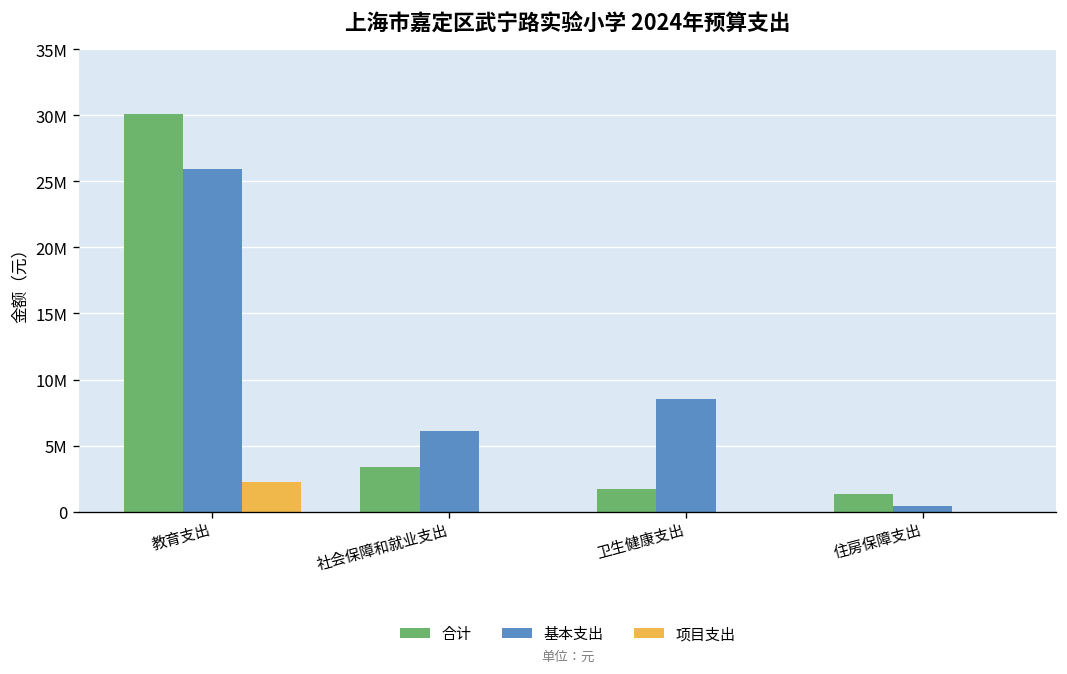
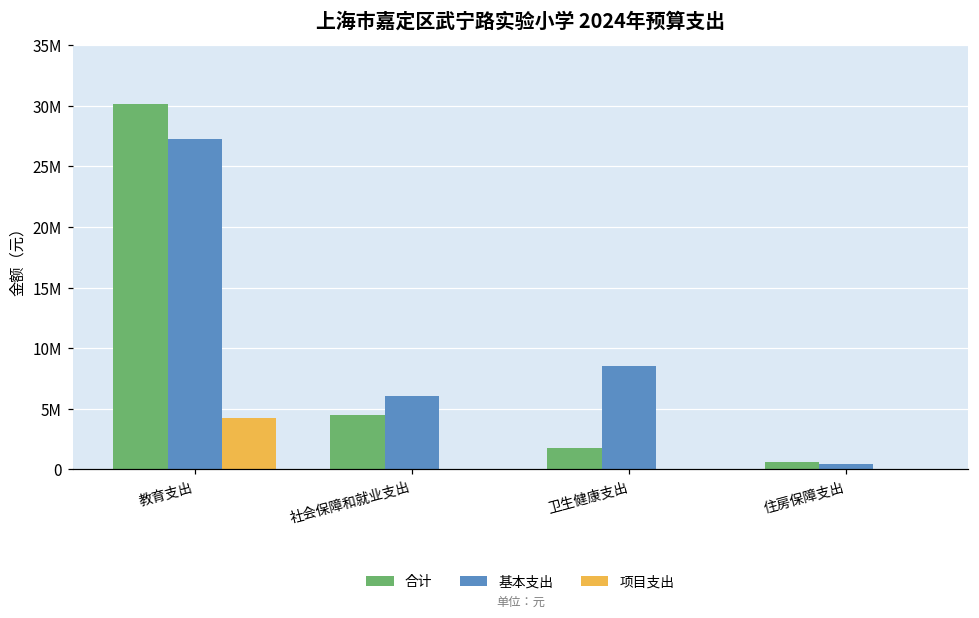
基本支出, 教育支出: 25900000 -> 27300000
项目支出, 教育支出: 2200000 -> 4200000
合计, 社会保障和就业支出: 3300000 -> 4500000
合计, 住房保障支出: 1300000 -> 600000
